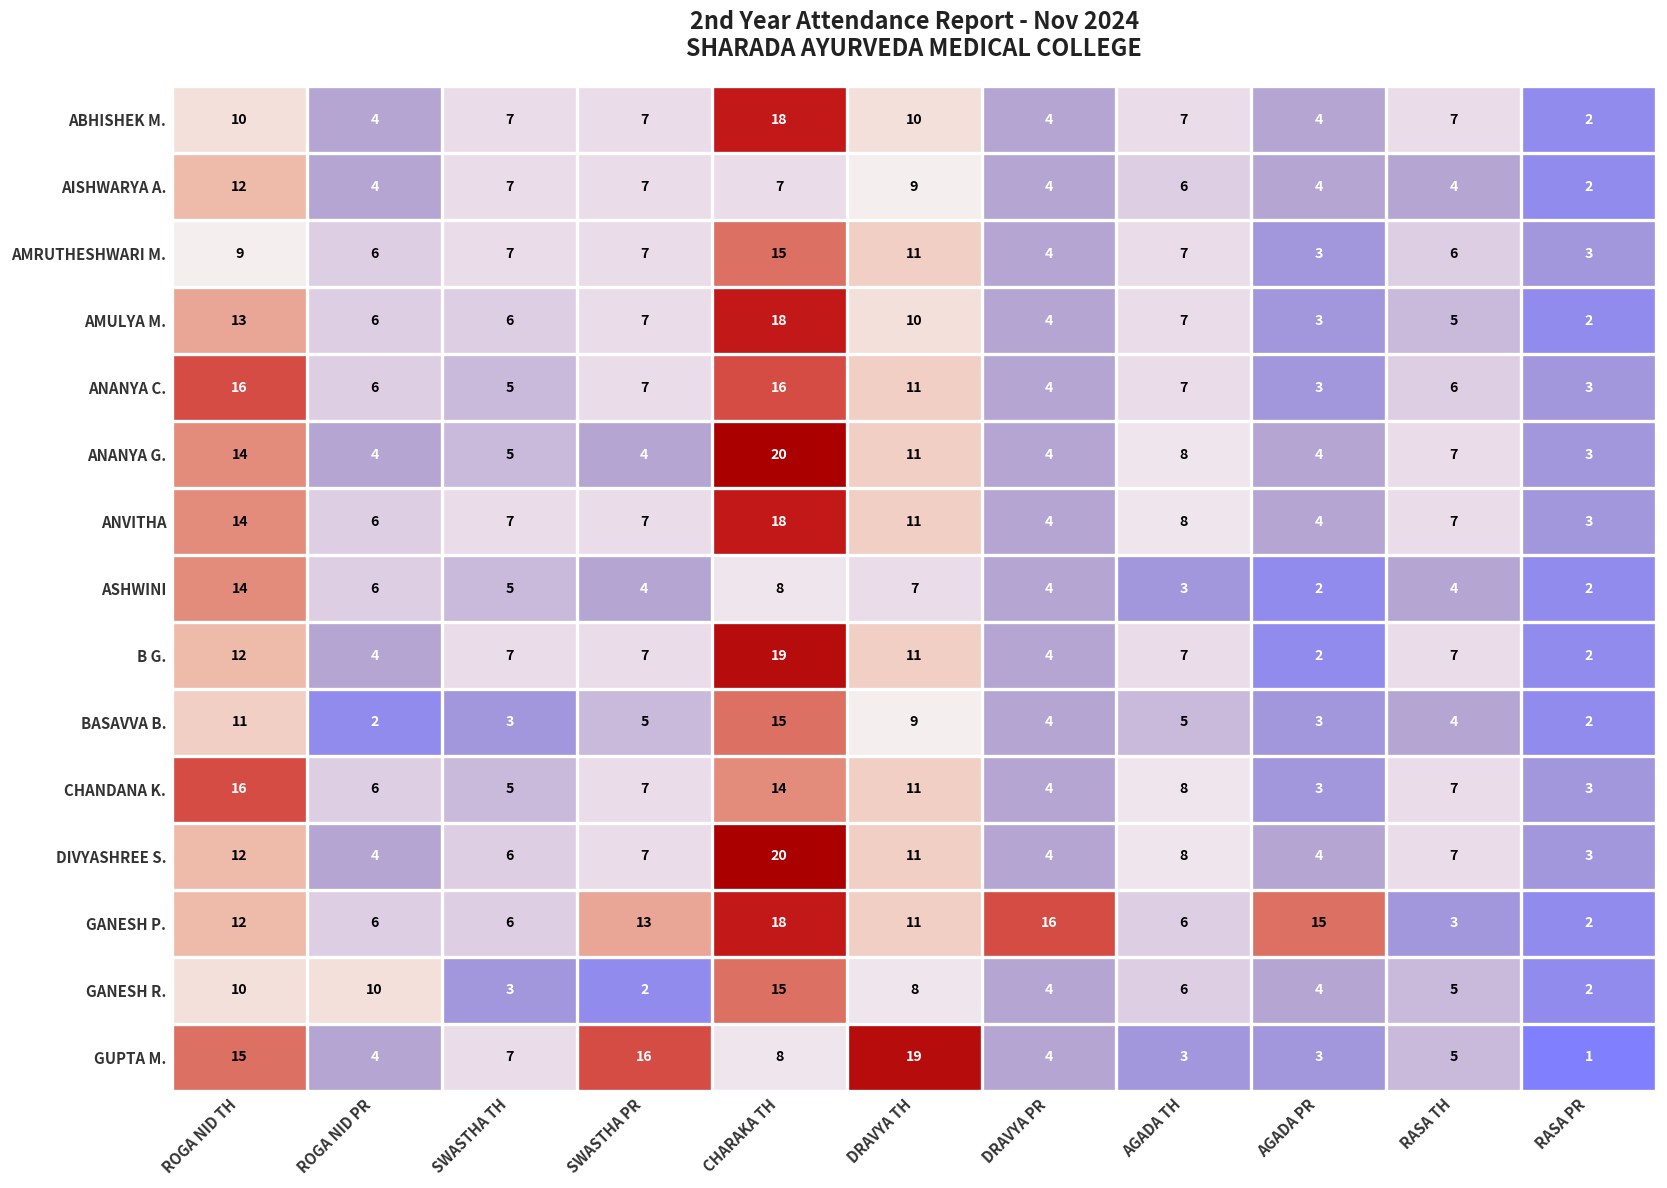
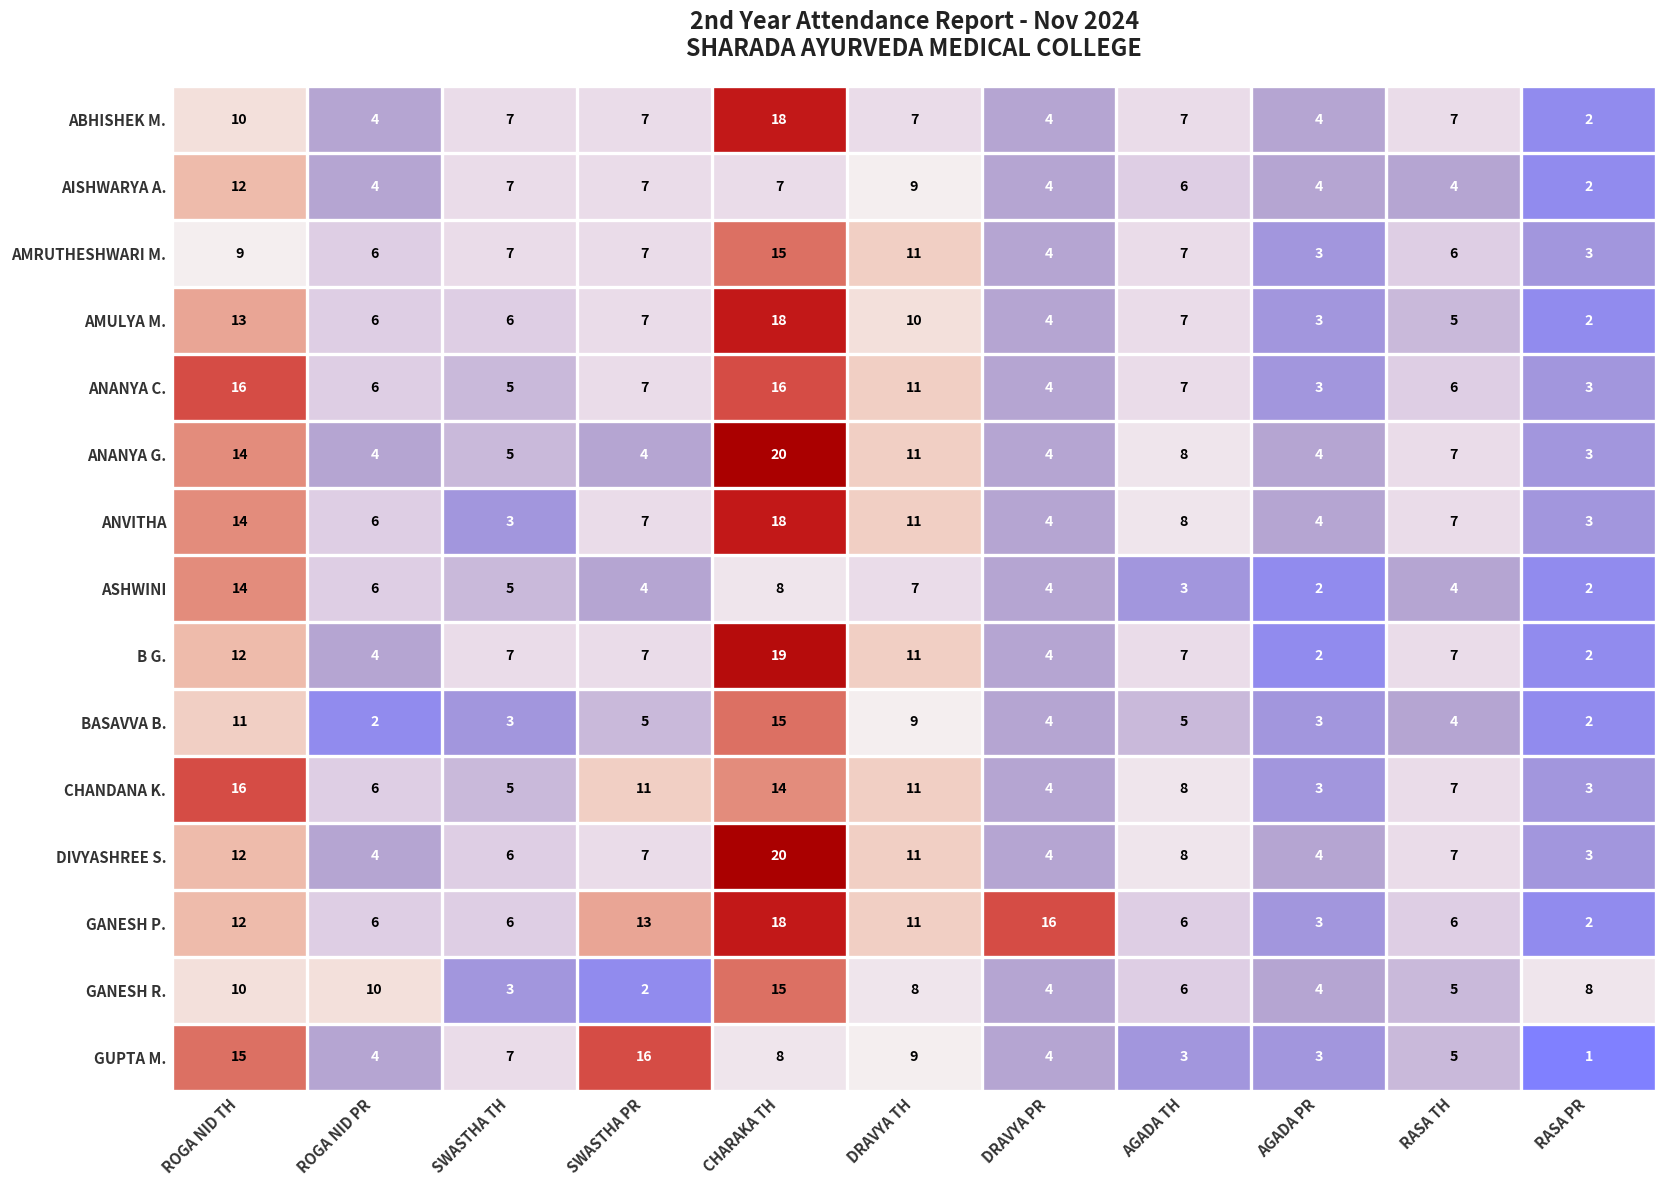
ABHISHEK M., DRAVYA TH: 10 -> 7
ANVITHA, SWASTHA TH: 7 -> 3
CHANDANA K., SWASTHA PR: 7 -> 11
GANESH P., AGADA PR: 15 -> 3
GANESH P., RASA TH: 3 -> 6
GANESH R., RASA PR: 2 -> 8
GUPTA M., DRAVYA TH: 19 -> 9
